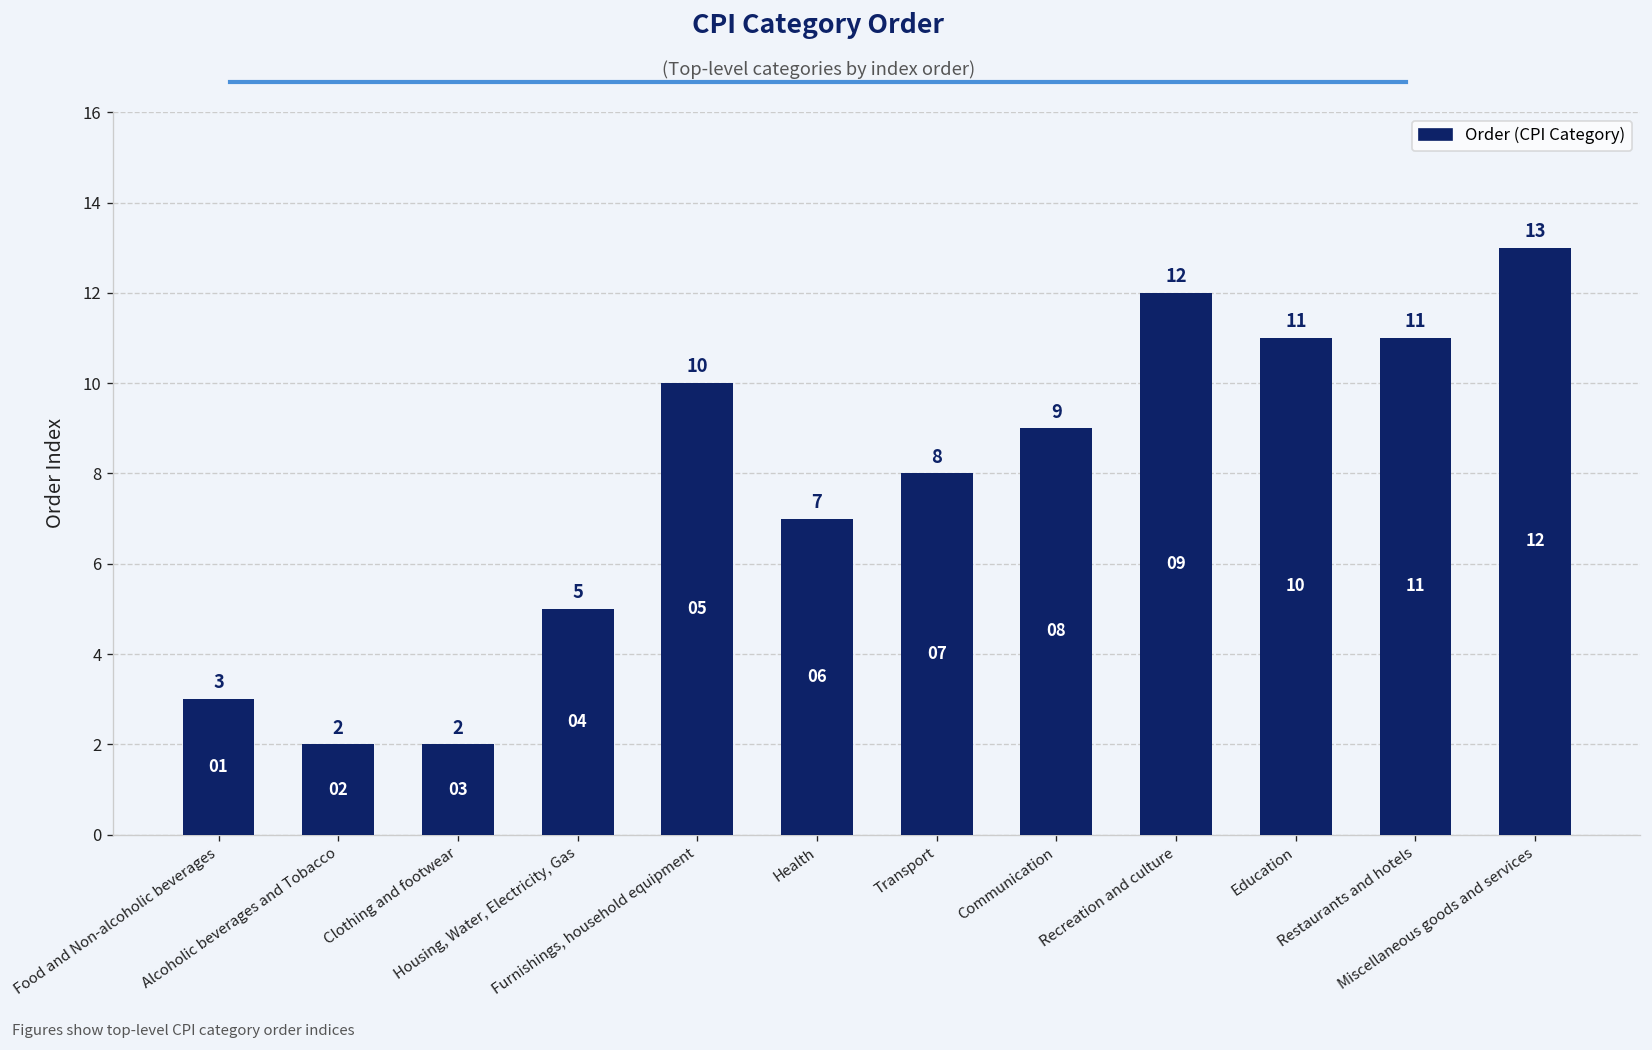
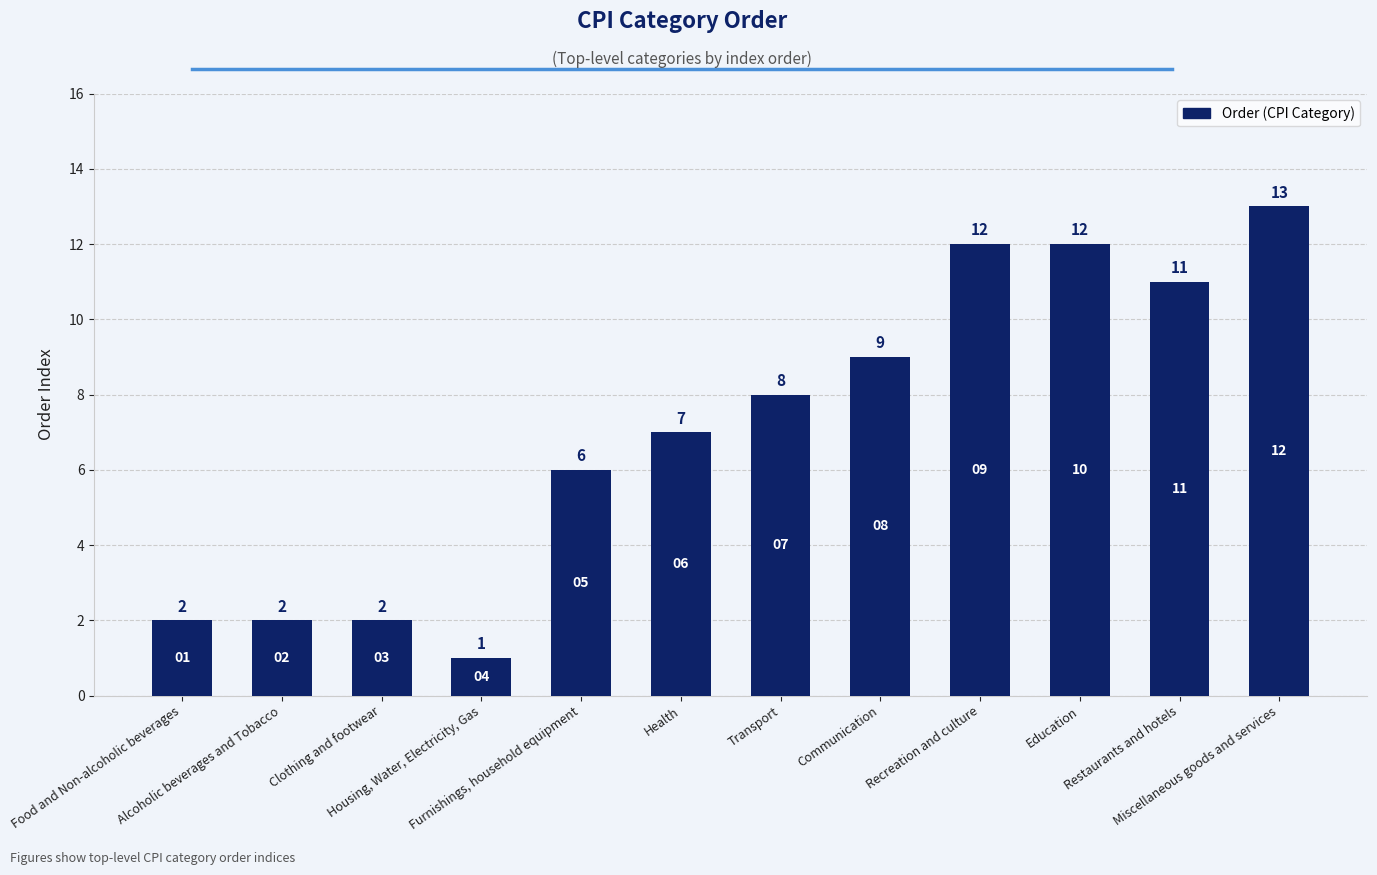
Food and Non-alcoholic beverages: 3 -> 2
Housing, Water, Electricity, Gas: 5 -> 1
Furnishings, household equipment: 10 -> 6
Education: 11 -> 12
